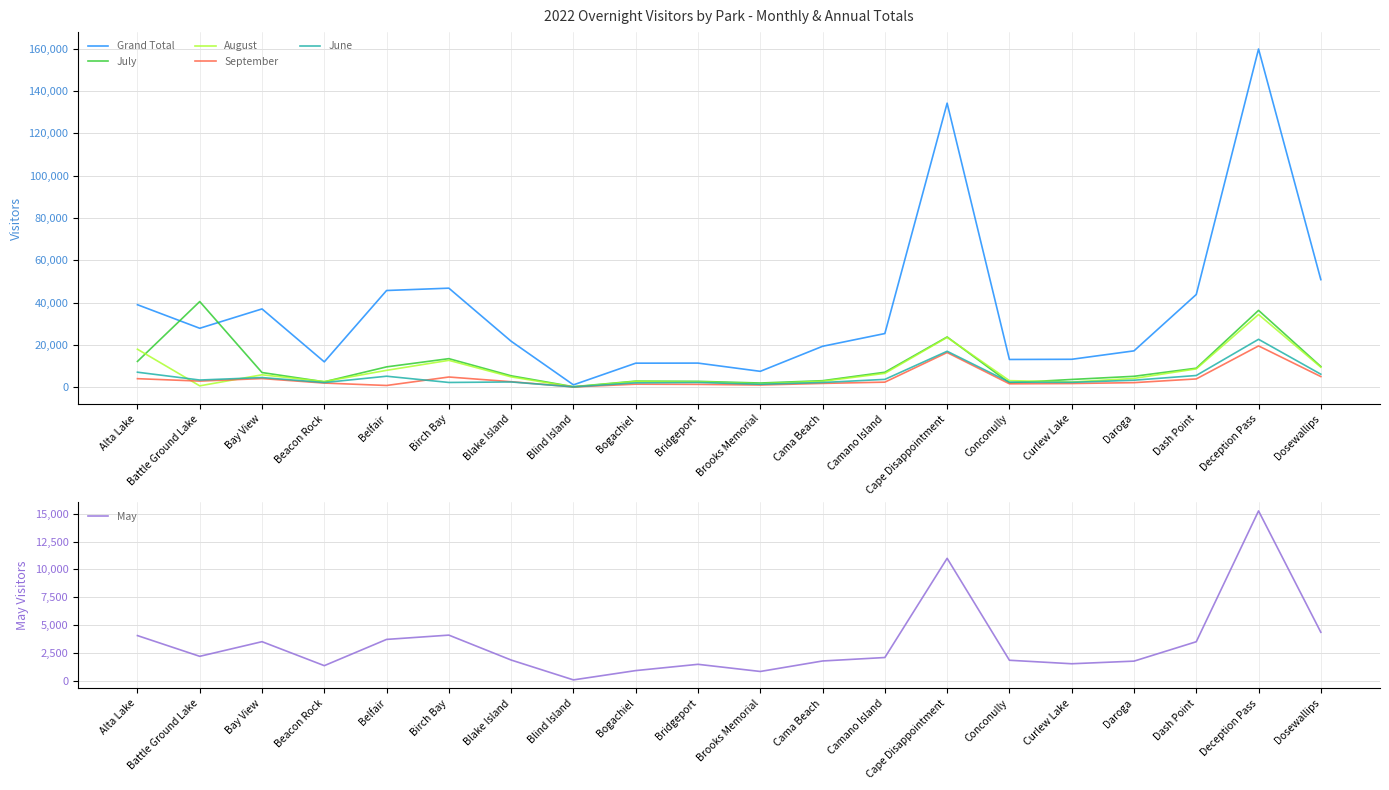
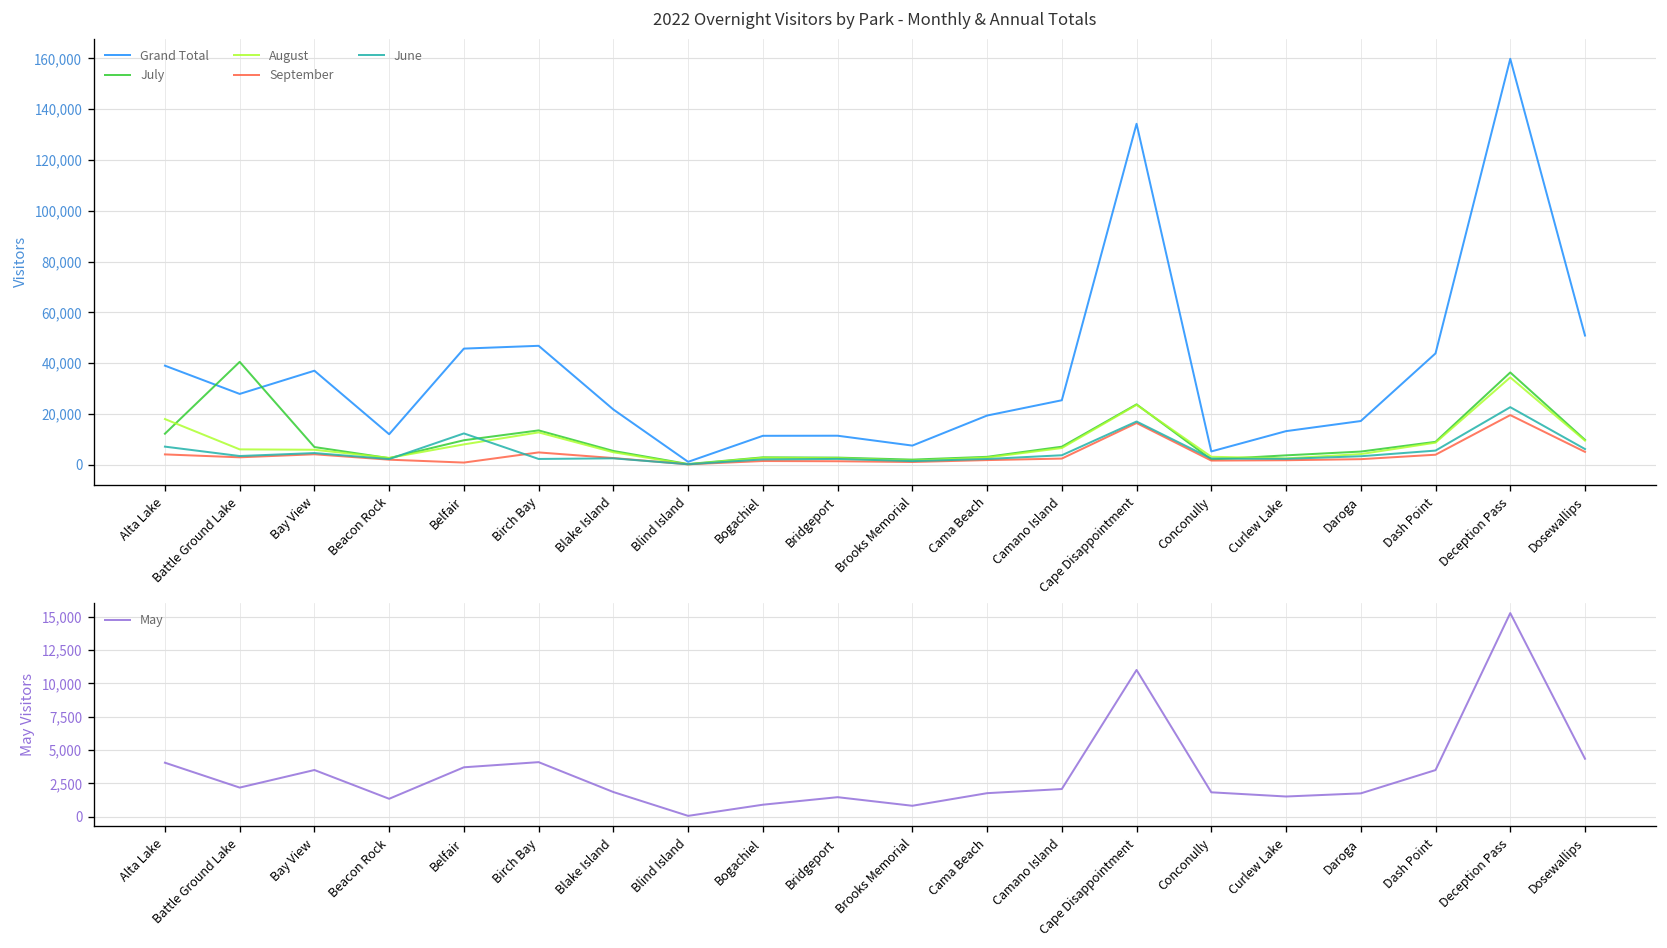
2022 Overnight Visitors by Park - Monthly & Annual Totals, August, Battle Ground Lake: 1,000 -> 6,000
2022 Overnight Visitors by Park - Monthly & Annual Totals, June, Belfair: 5,000 -> 12,000
2022 Overnight Visitors by Park - Monthly & Annual Totals, Grand Total, Conconully: 13,000 -> 5,000
